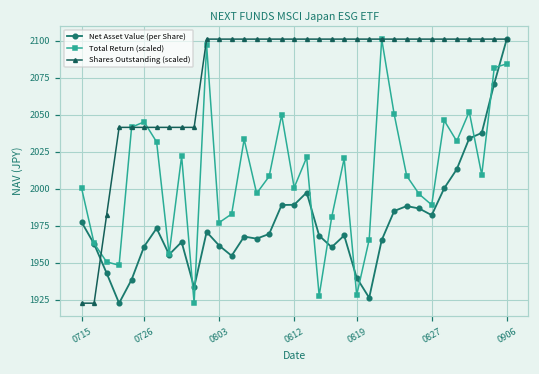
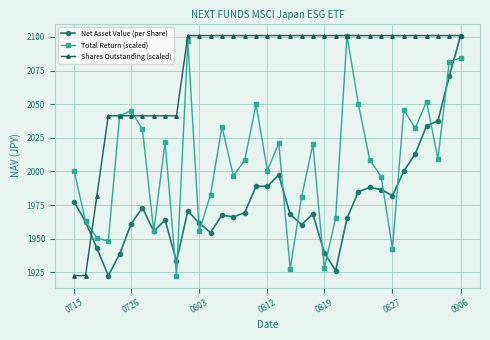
Total Return (scaled), 0803: 1977 -> 1955
Total Return (scaled), 0827: 1989 -> 1943
